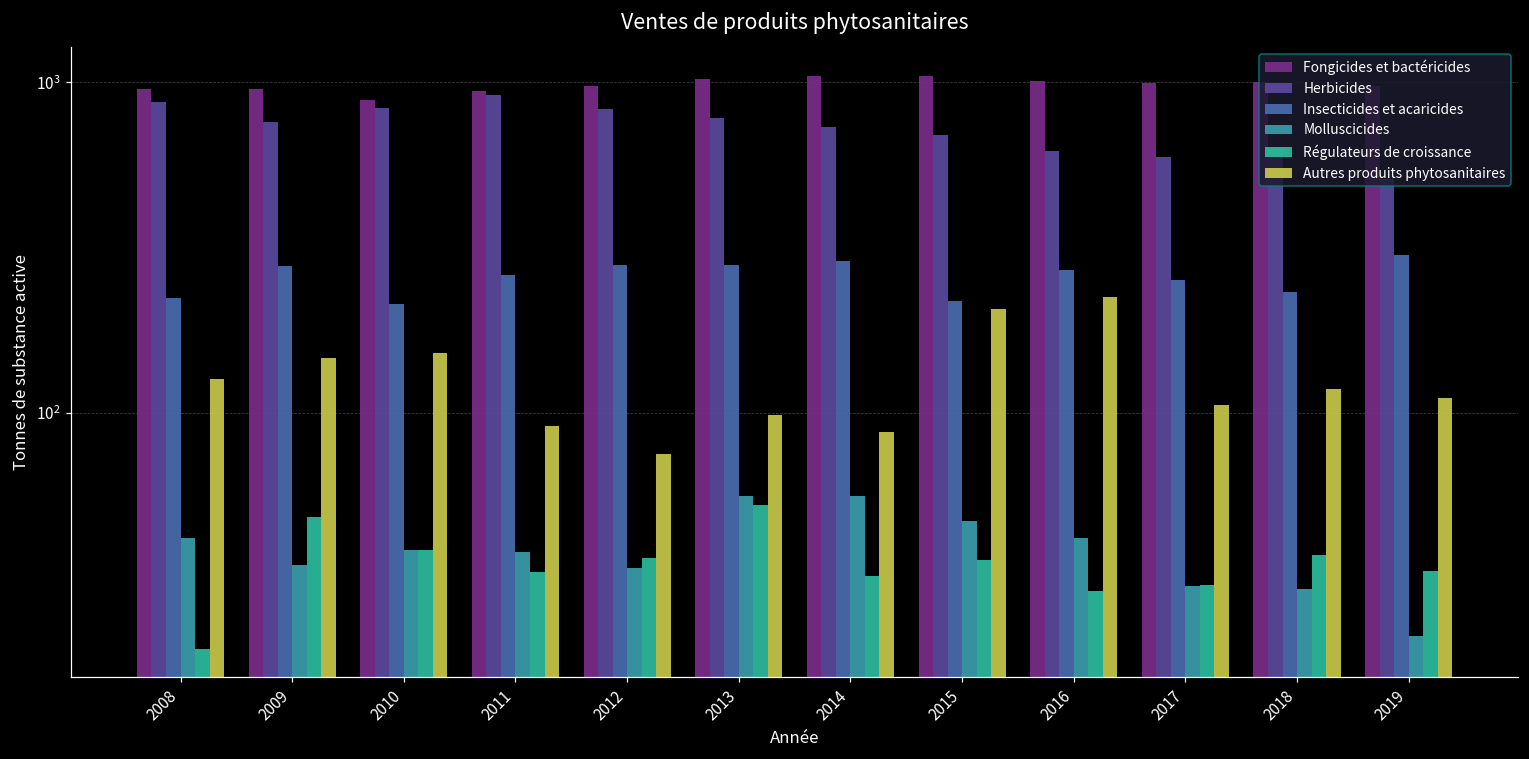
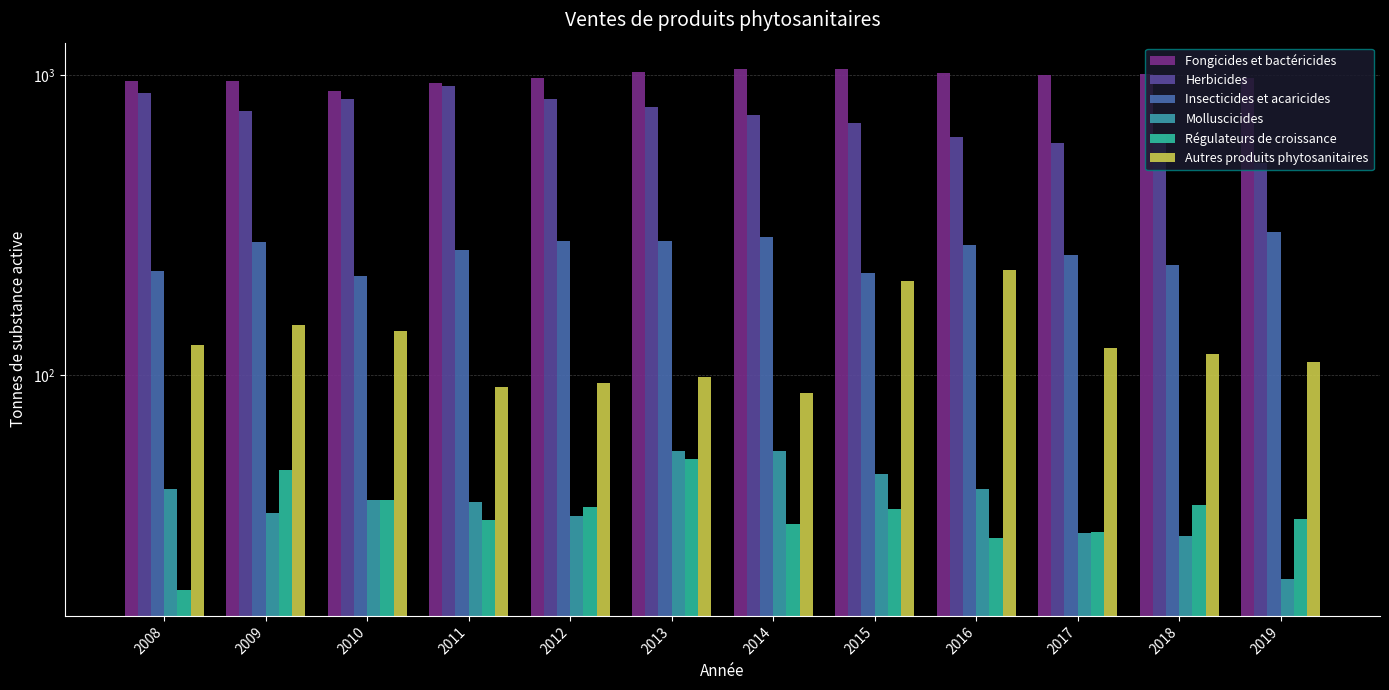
Autres produits phytosanitaires, 2010: 150 -> 140
Autres produits phytosanitaires, 2012: 75 -> 94
Autres produits phytosanitaires, 2017: 106 -> 123
